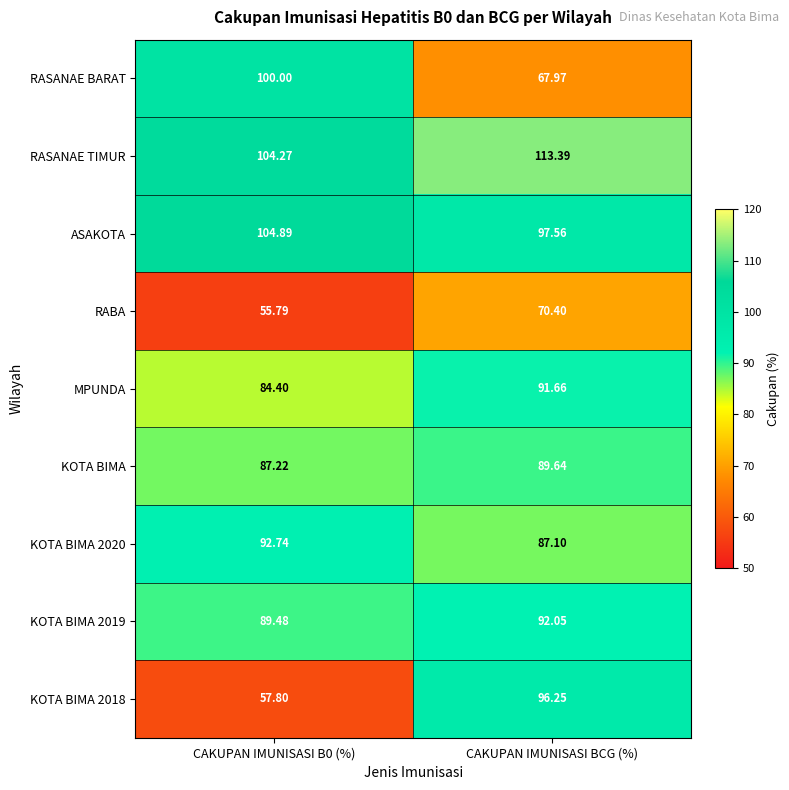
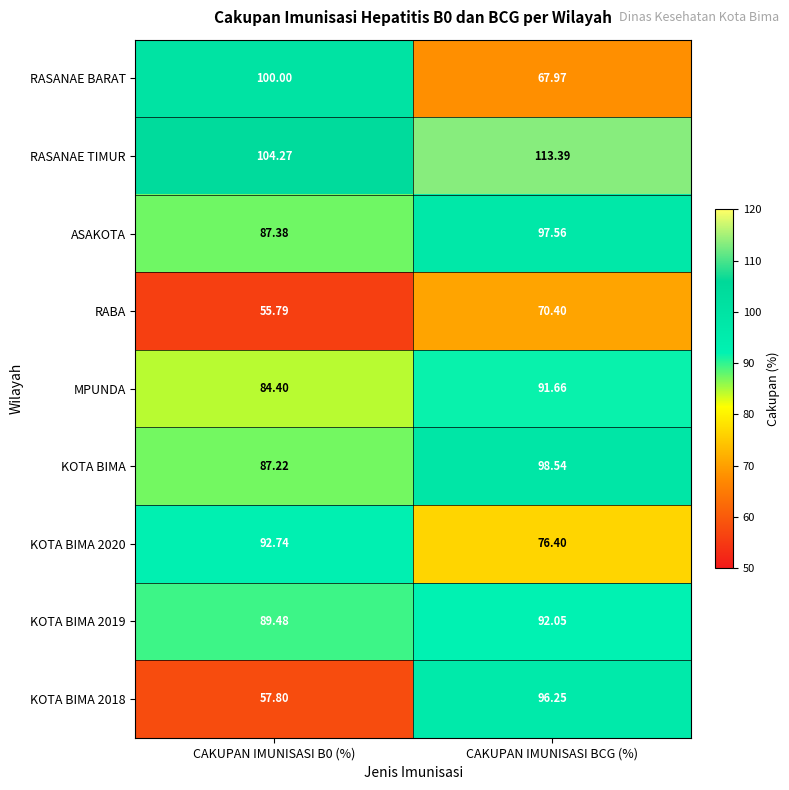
ASAKOTA, CAKUPAN IMUNISASI B0 (%): 104.89 -> 87.38
KOTA BIMA, CAKUPAN IMUNISASI BCG (%): 89.64 -> 98.54
KOTA BIMA 2020, CAKUPAN IMUNISASI BCG (%): 87.10 -> 76.40
